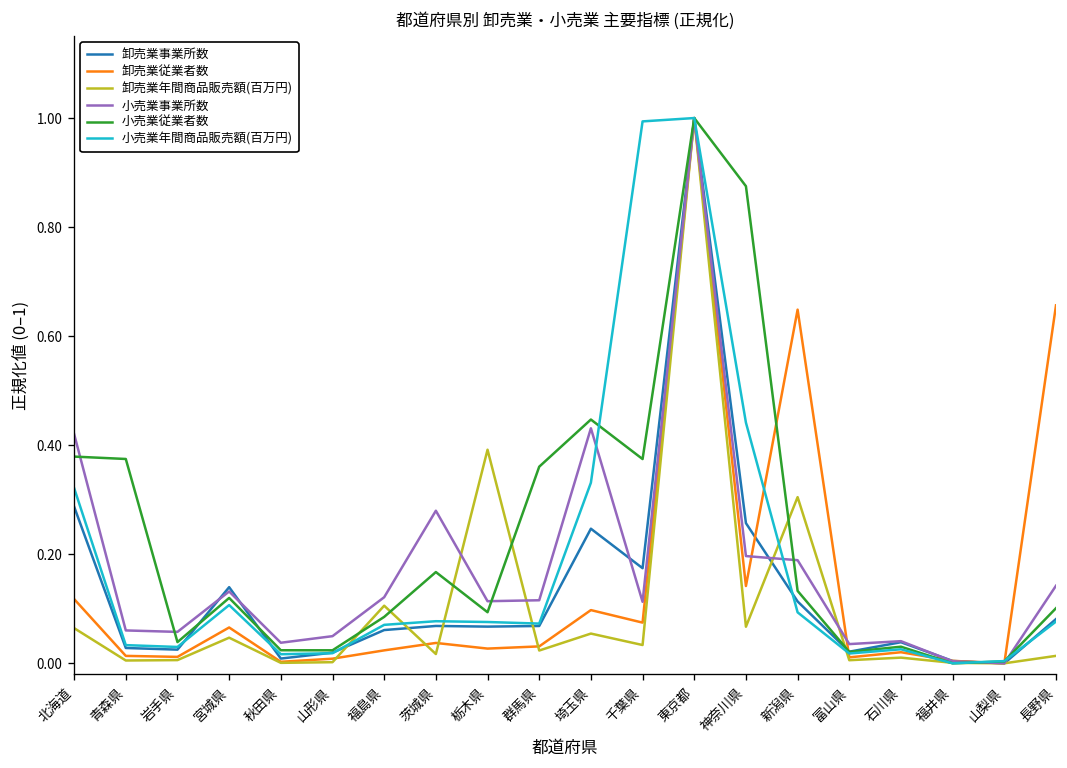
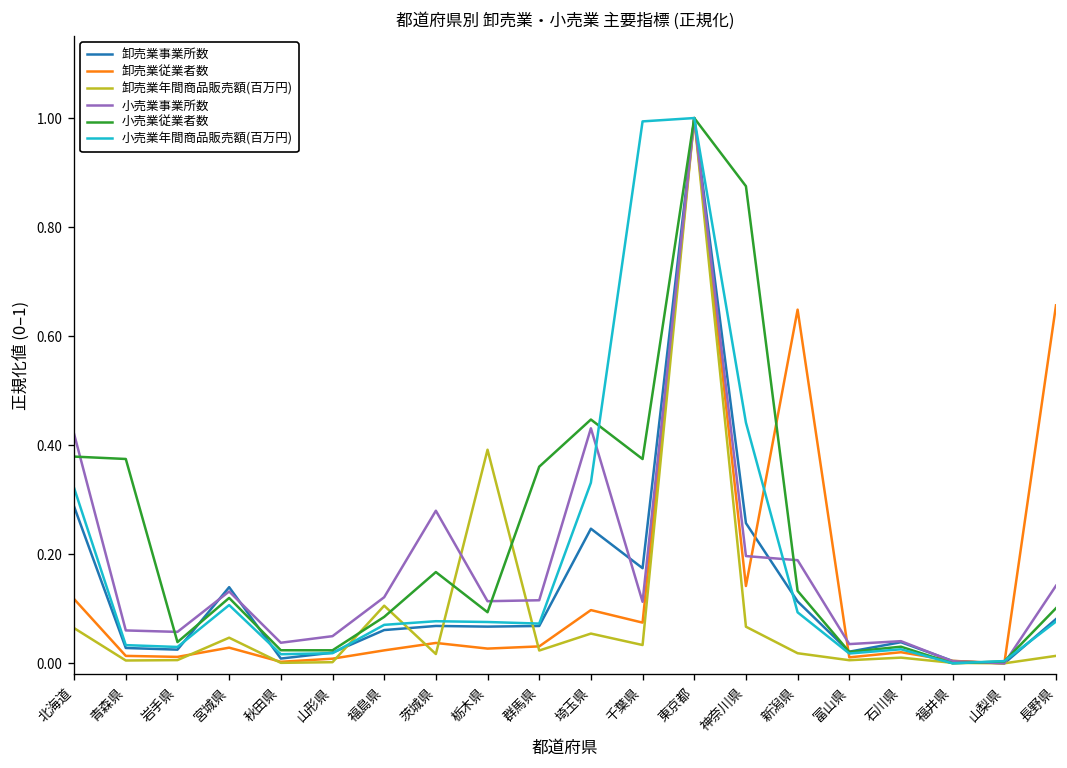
卸売業従業者数, 宮城県: 0.07 -> 0.03
卸売業年間商品販売額(百万円), 新潟県: 0.30 -> 0.02
